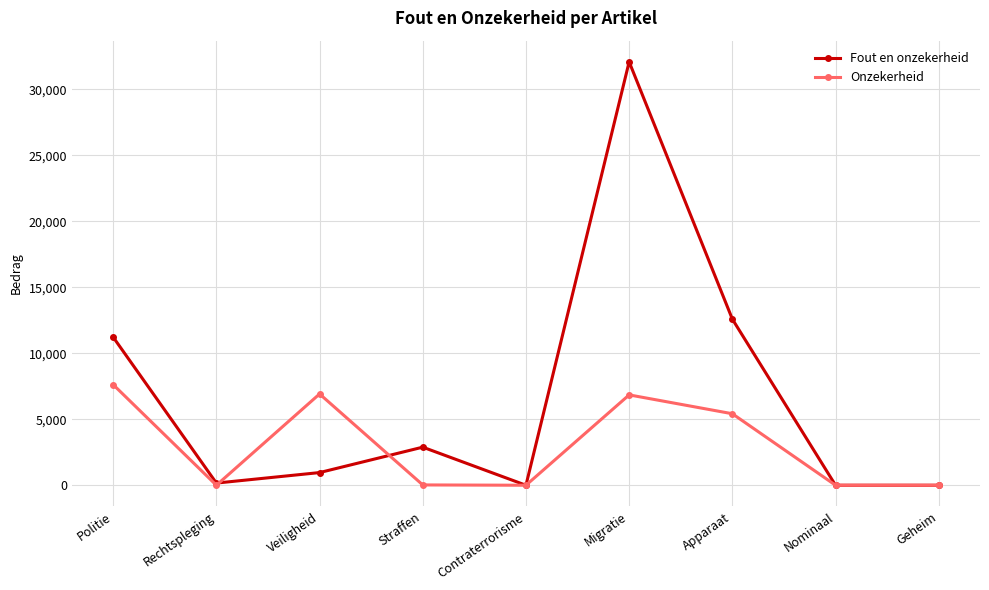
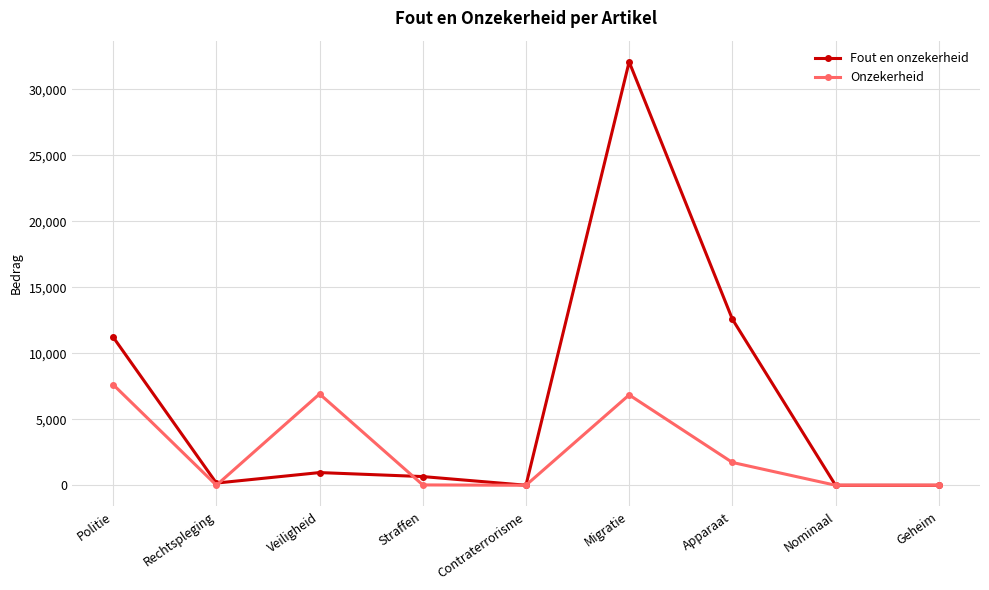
Fout en onzekerheid, Straffen: 2,900 -> 700
Onzekerheid, Apparaat: 5,400 -> 1,700
